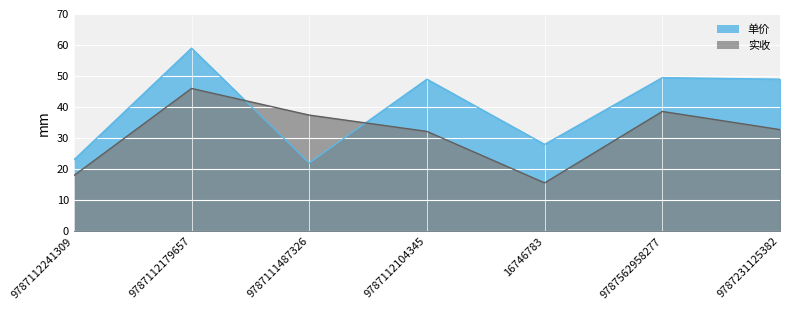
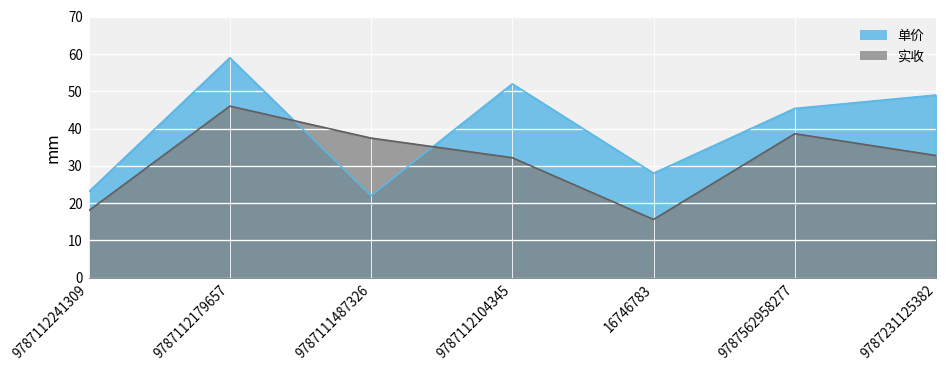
单价, 9787112104345: 49 -> 52
单价, 9787562958277: 50 -> 45
